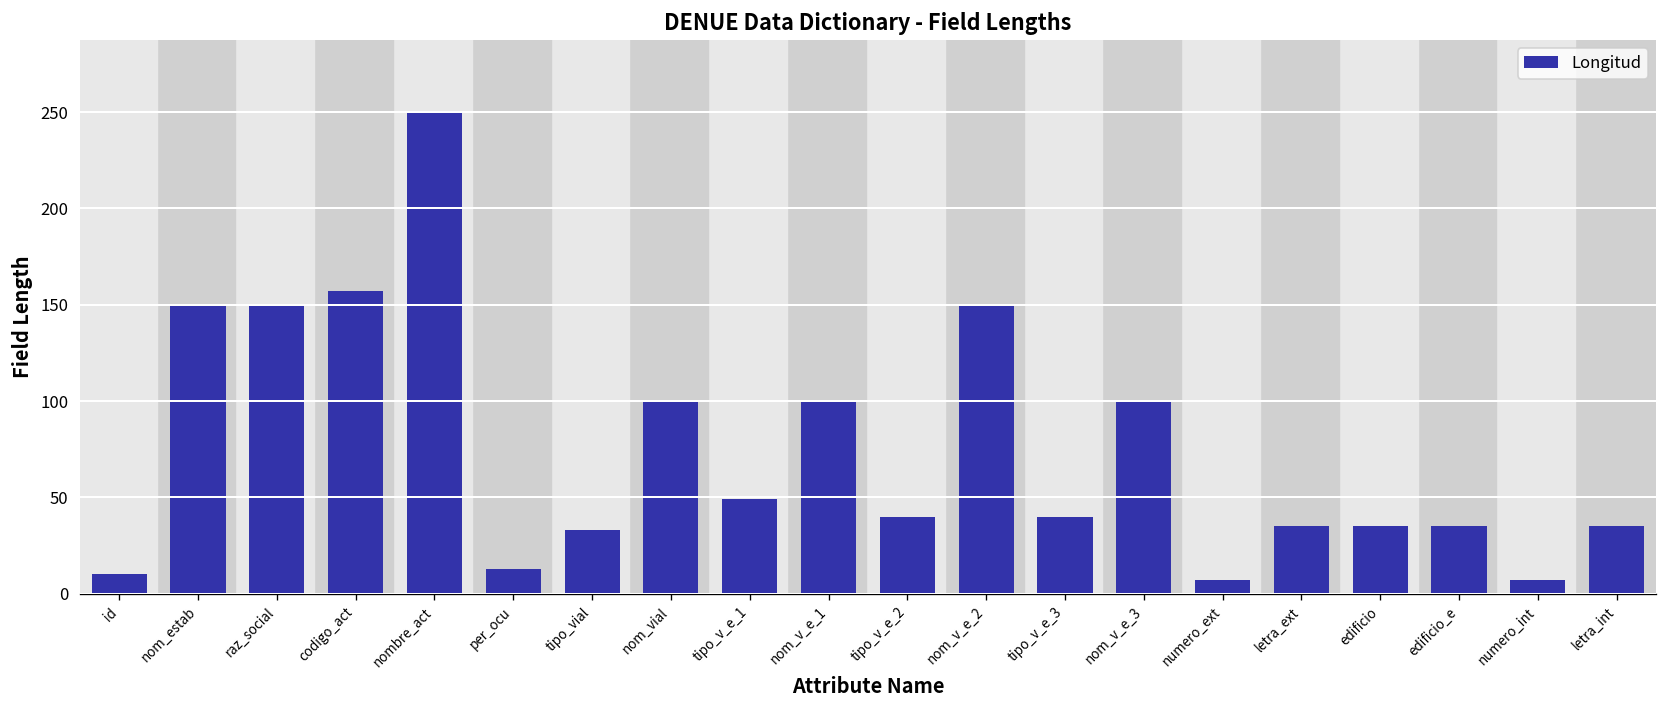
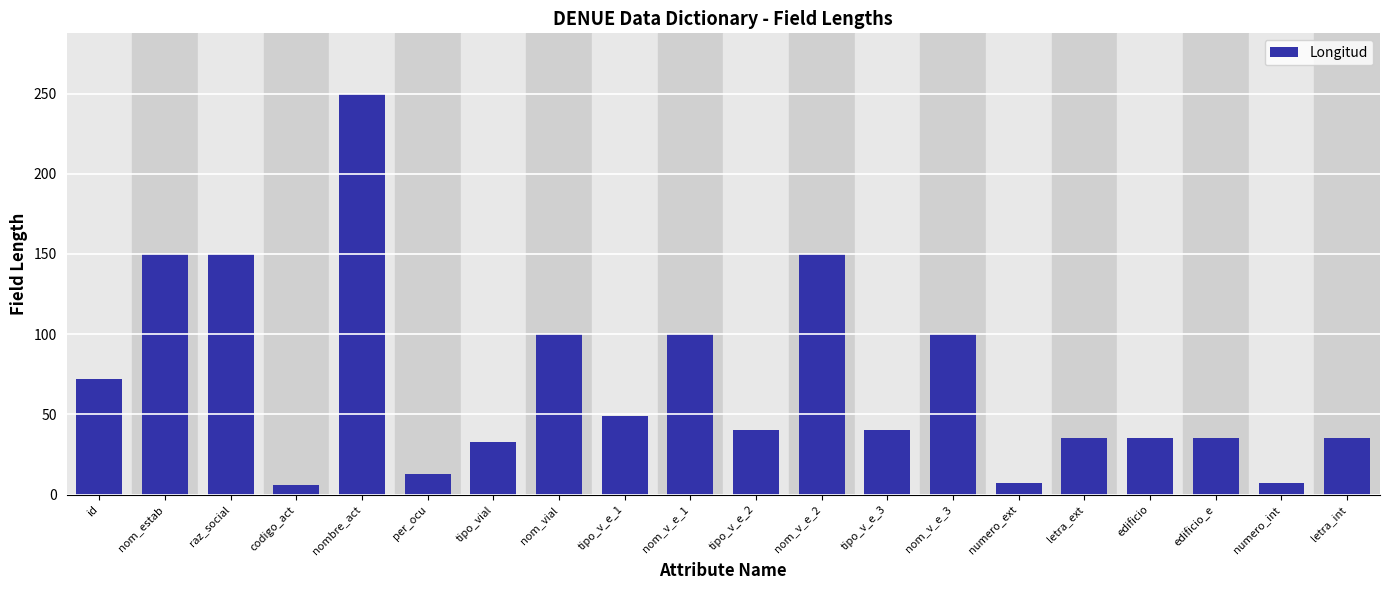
id: 10 -> 72
codigo_act: 157 -> 6
